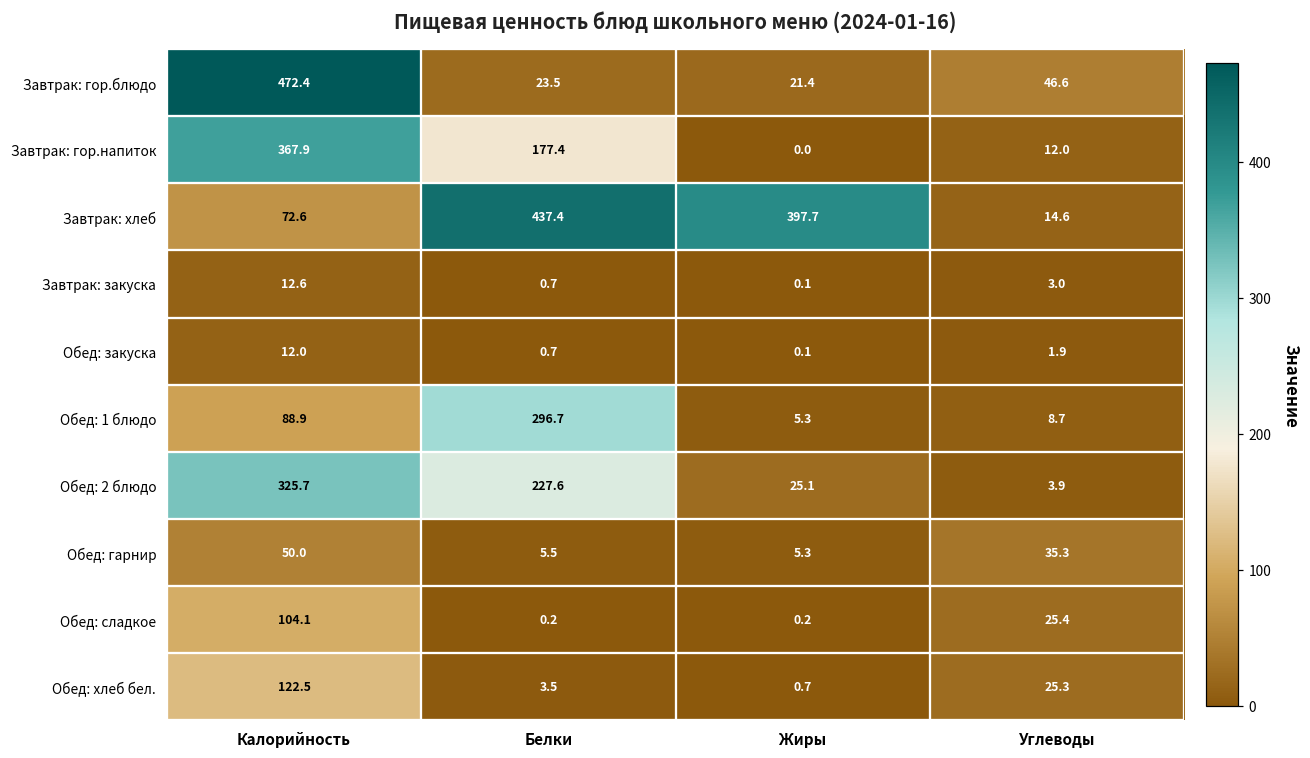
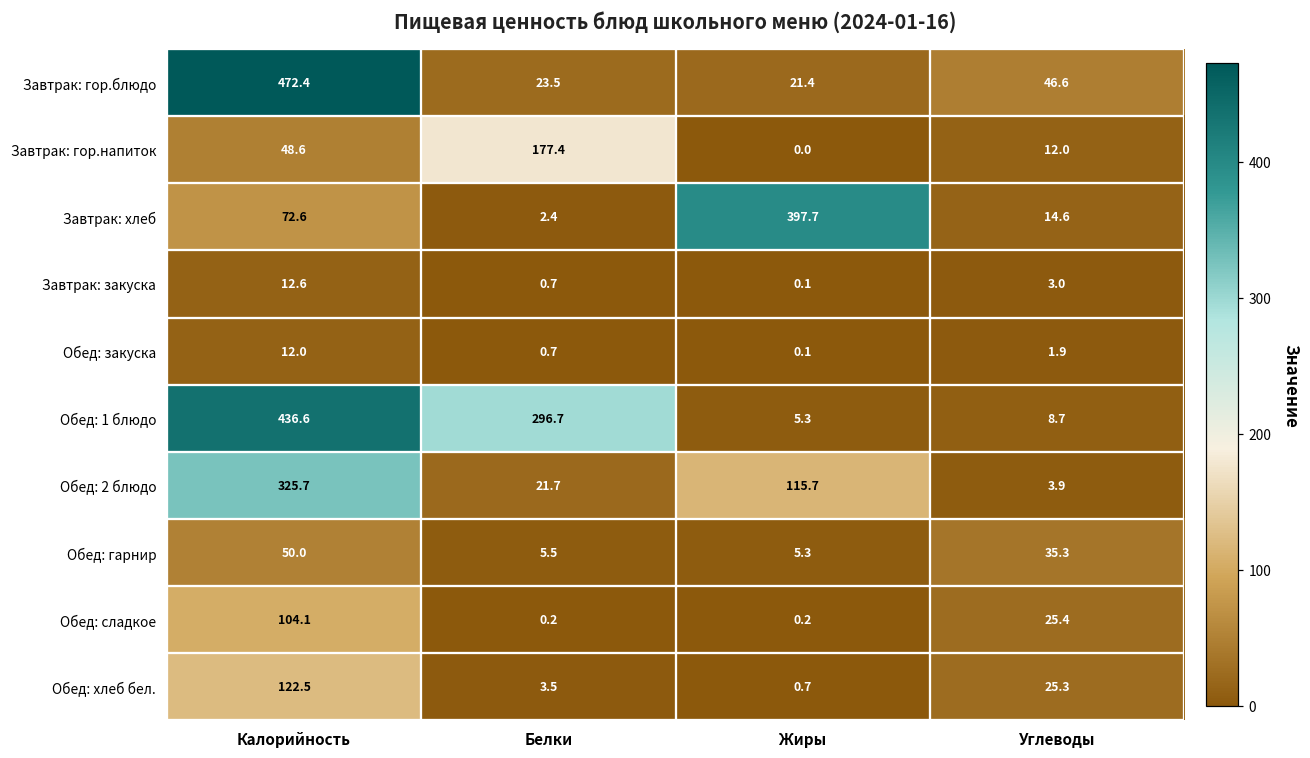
Завтрак: гор.напиток, Калорийность: 367.9 -> 48.6
Завтрак: хлеб, Белки: 437.4 -> 2.4
Обед: 1 блюдо, Калорийность: 88.9 -> 436.6
Обед: 2 блюдо, Белки: 227.6 -> 21.7
Обед: 2 блюдо, Жиры: 25.1 -> 115.7
